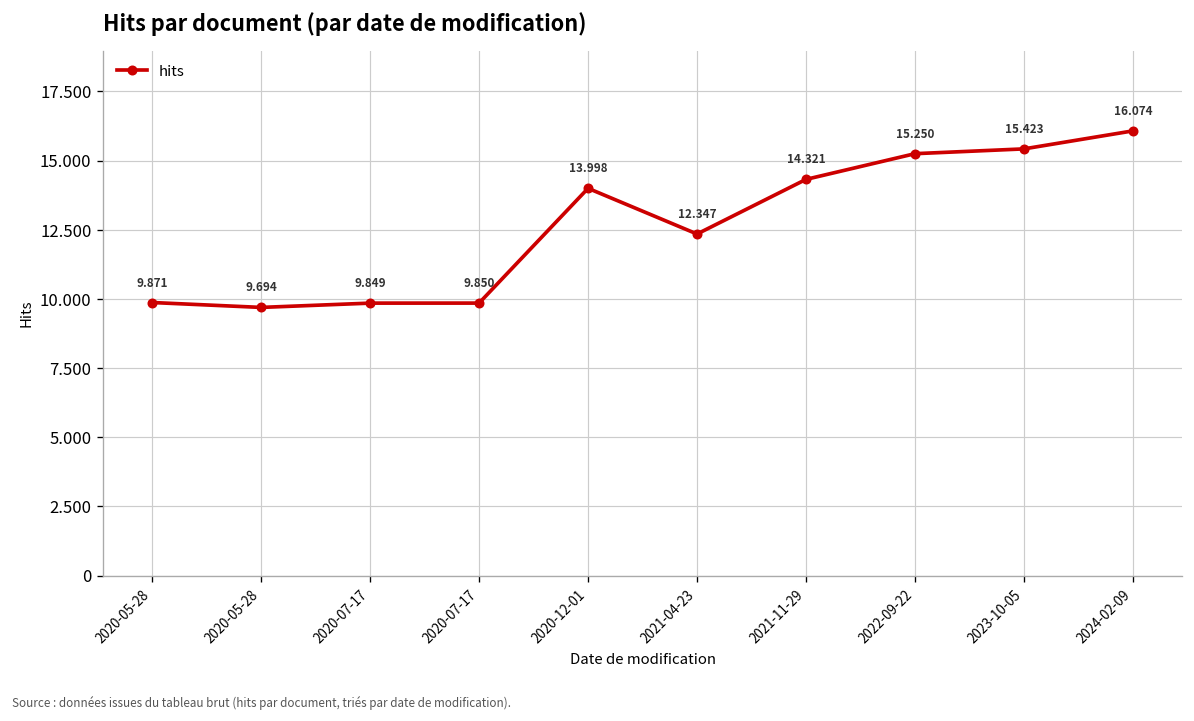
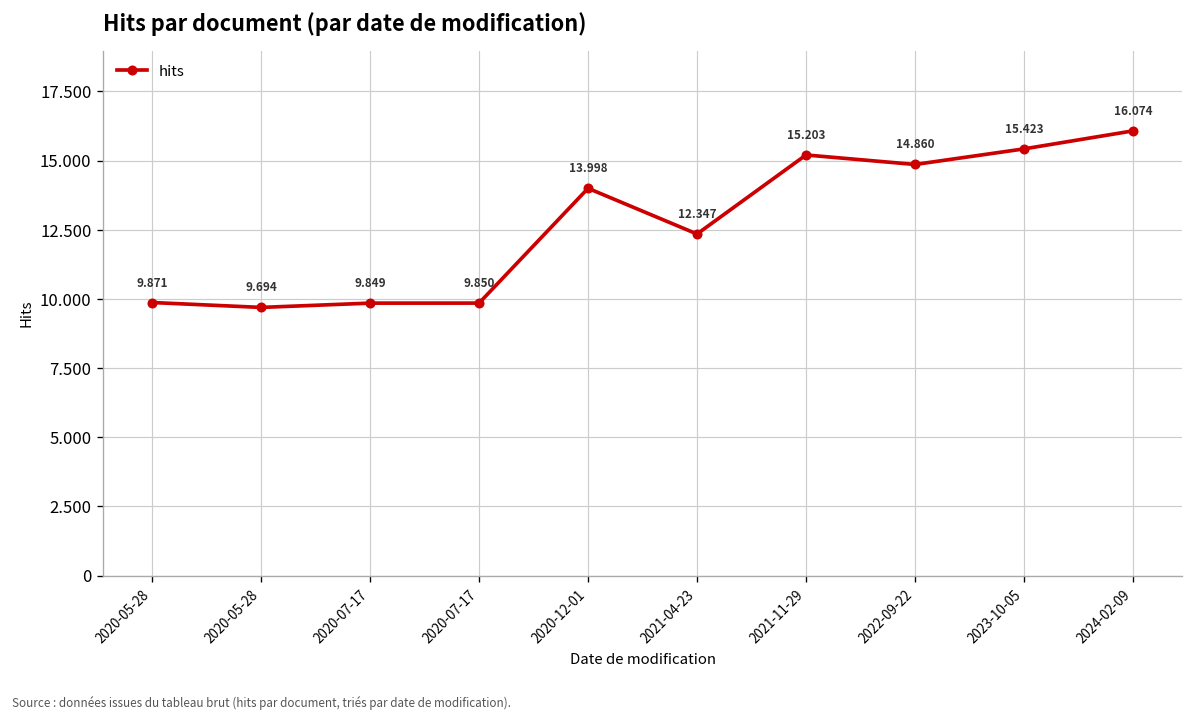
2021-11-29: 14.321 -> 15.203
2022-09-22: 15.250 -> 14.860
